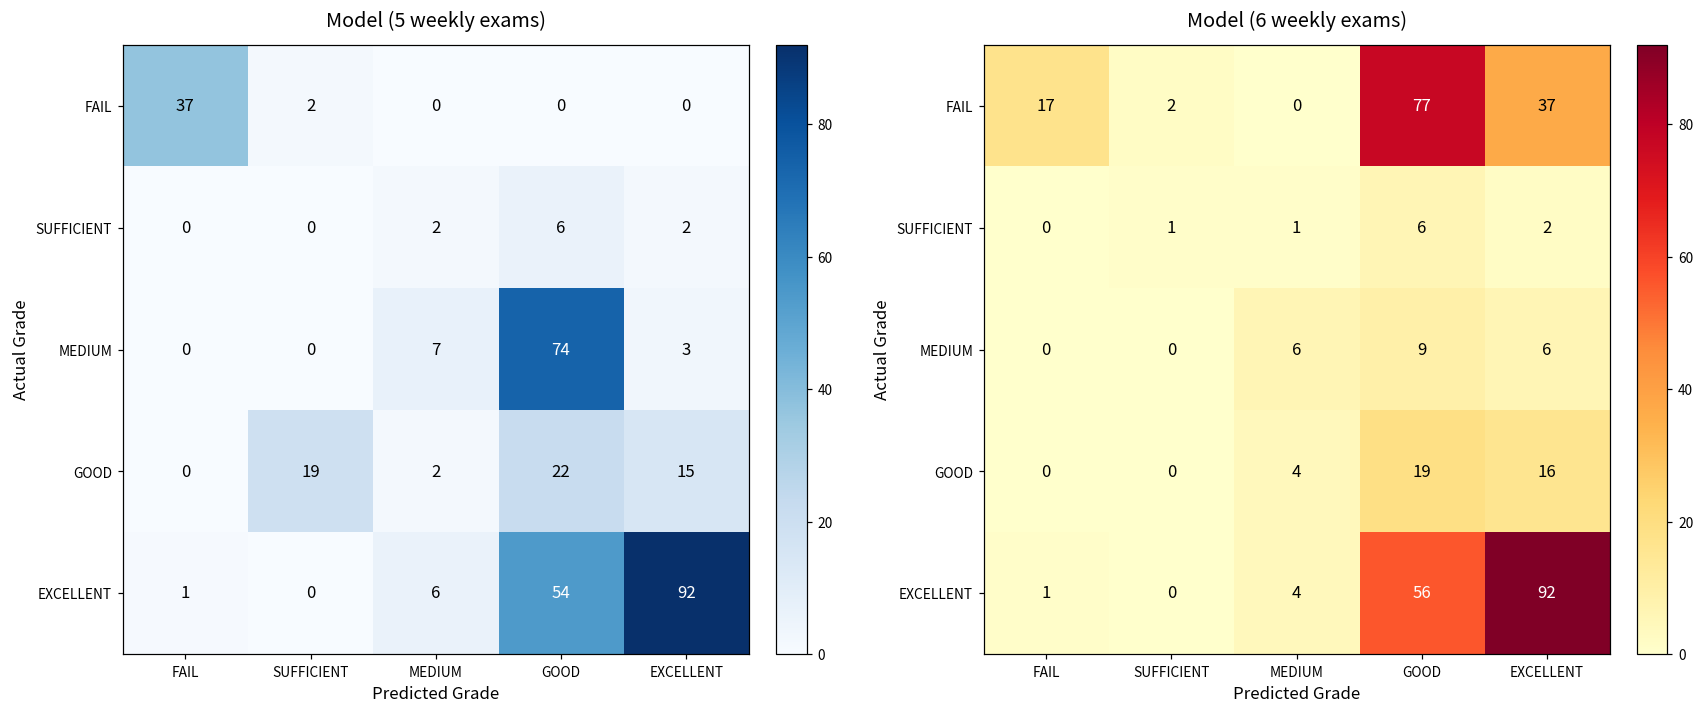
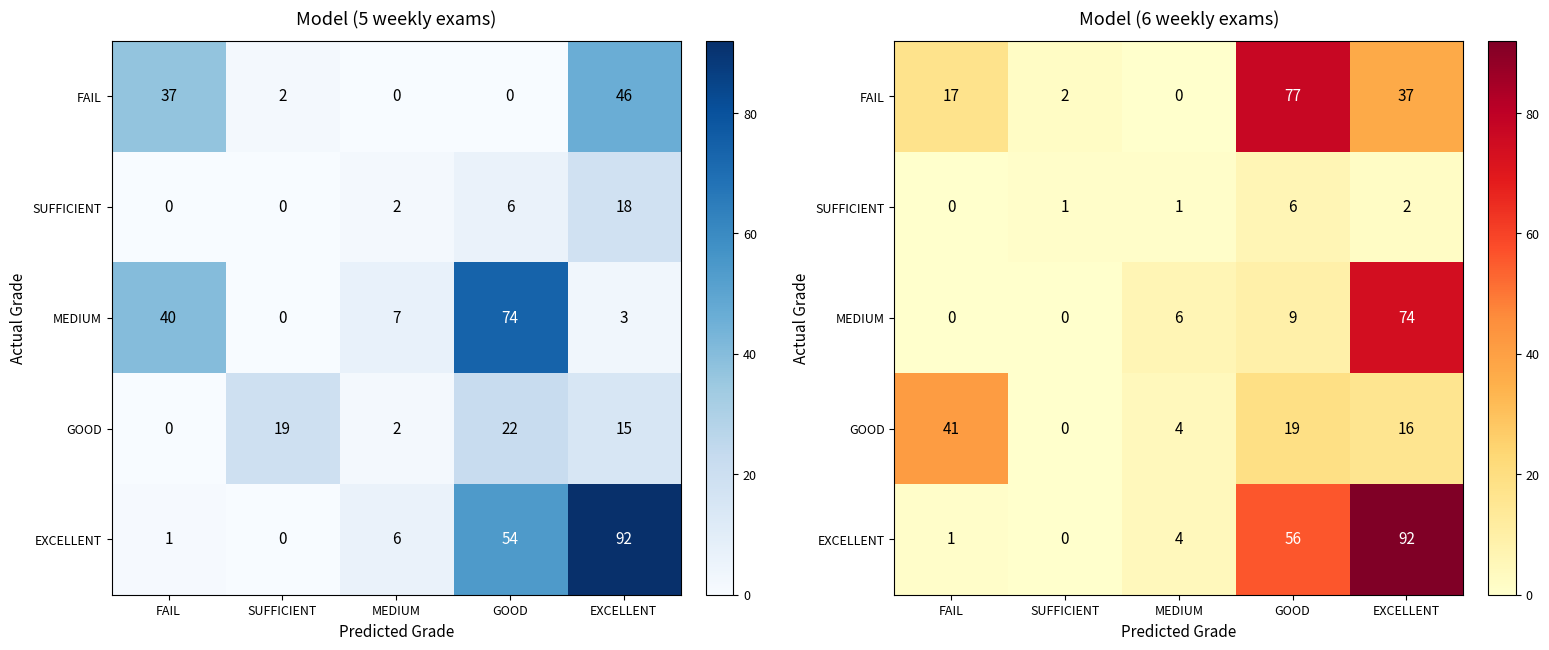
Model (5 weekly exams), FAIL, EXCELLENT: 0 -> 46
Model (5 weekly exams), SUFFICIENT, EXCELLENT: 2 -> 18
Model (5 weekly exams), MEDIUM, FAIL: 0 -> 40
Model (6 weekly exams), MEDIUM, EXCELLENT: 6 -> 74
Model (6 weekly exams), GOOD, FAIL: 0 -> 41
